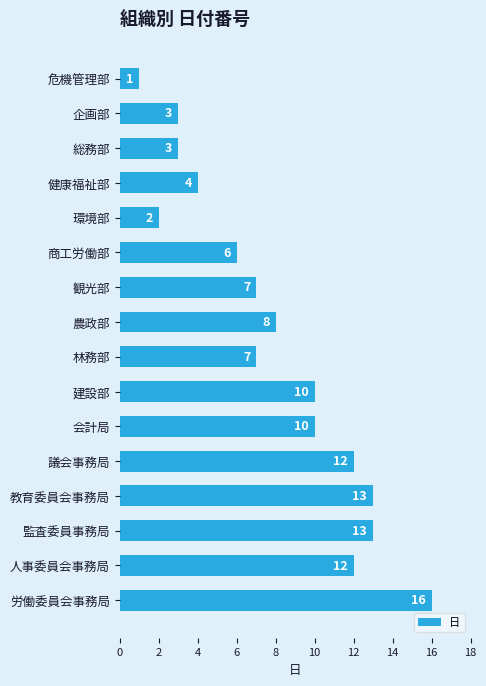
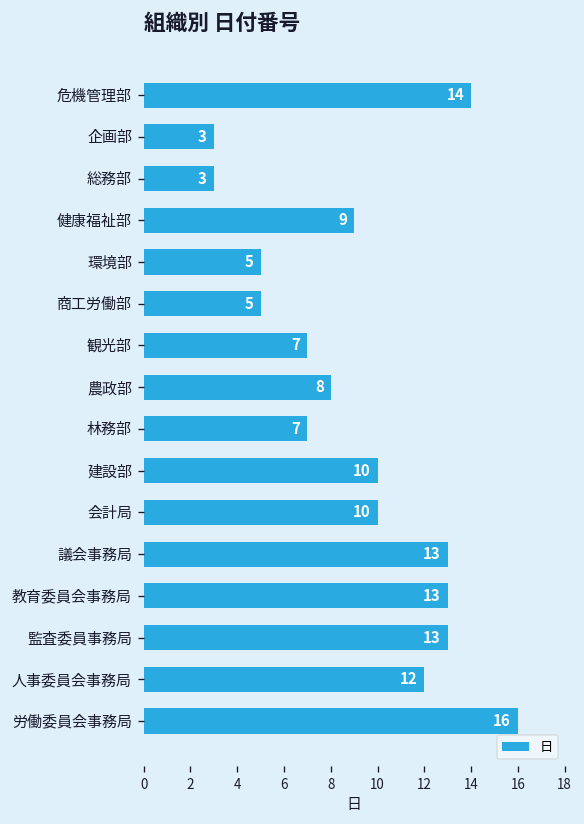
危機管理部: 1 -> 14
健康福祉部: 4 -> 9
環境部: 2 -> 5
商工労働部: 6 -> 5
議会事務局: 12 -> 13
